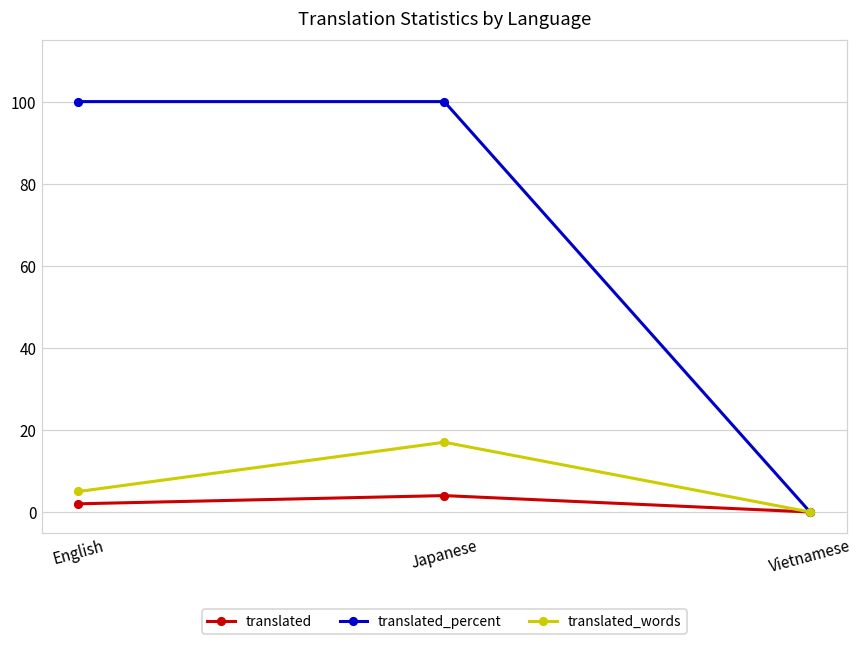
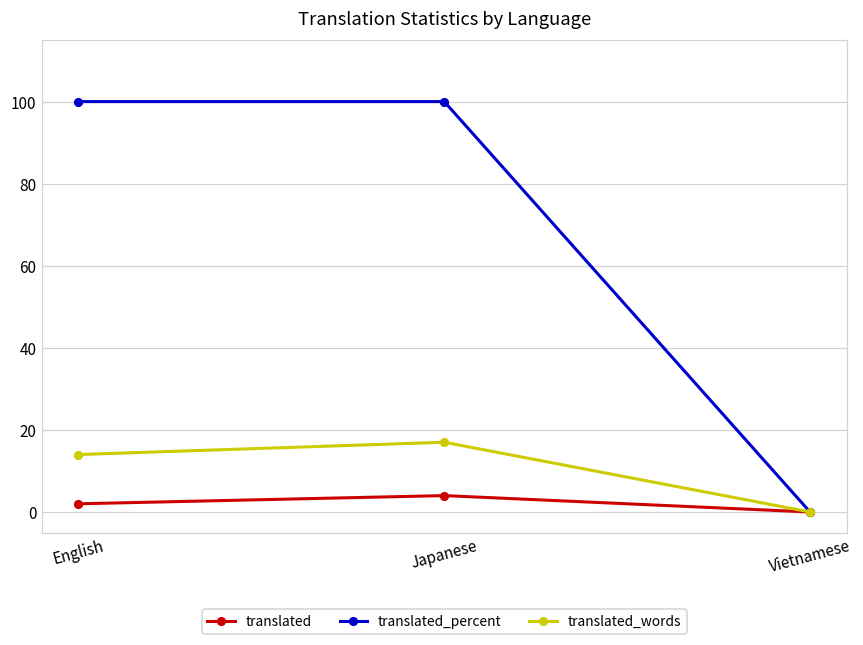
translated_words, English: 5 -> 14
